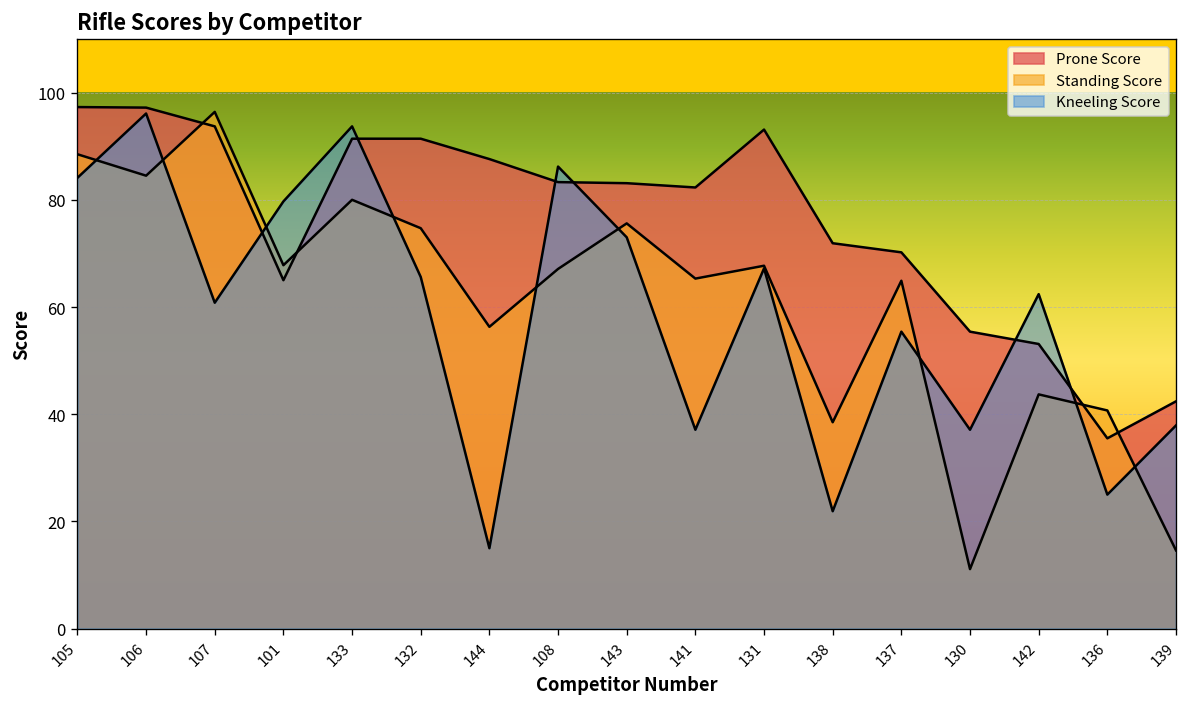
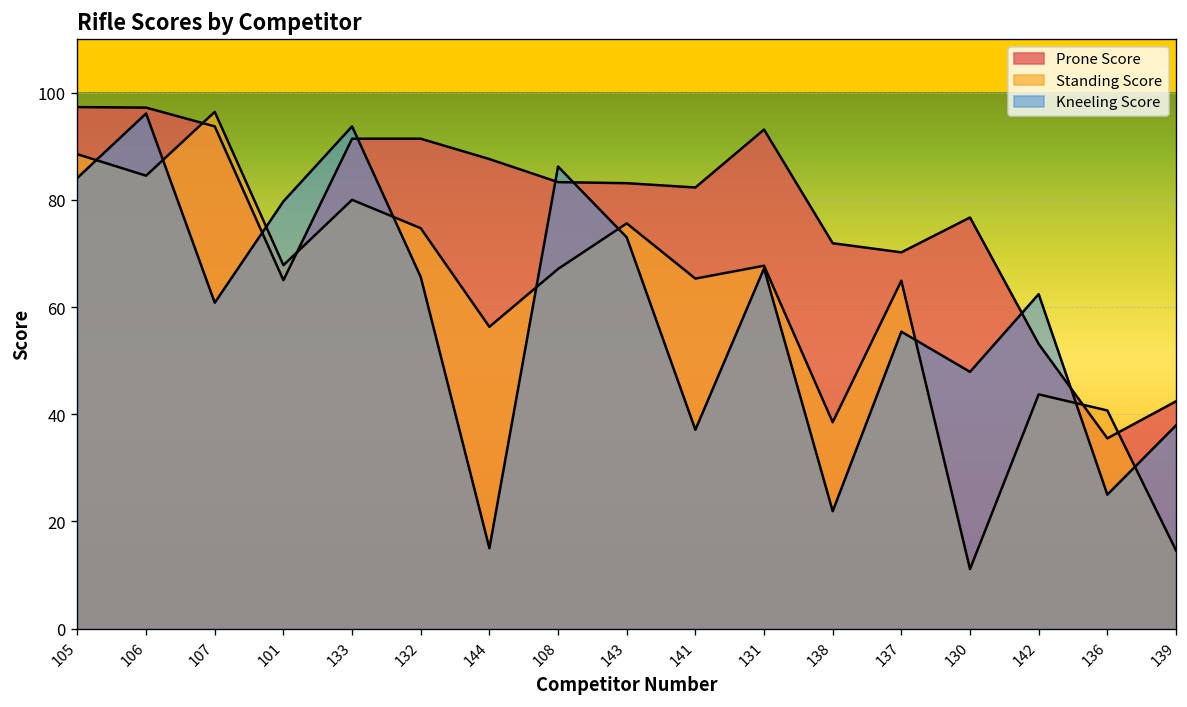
Prone Score, 130: 55 -> 77
Kneeling Score, 130: 37 -> 48
